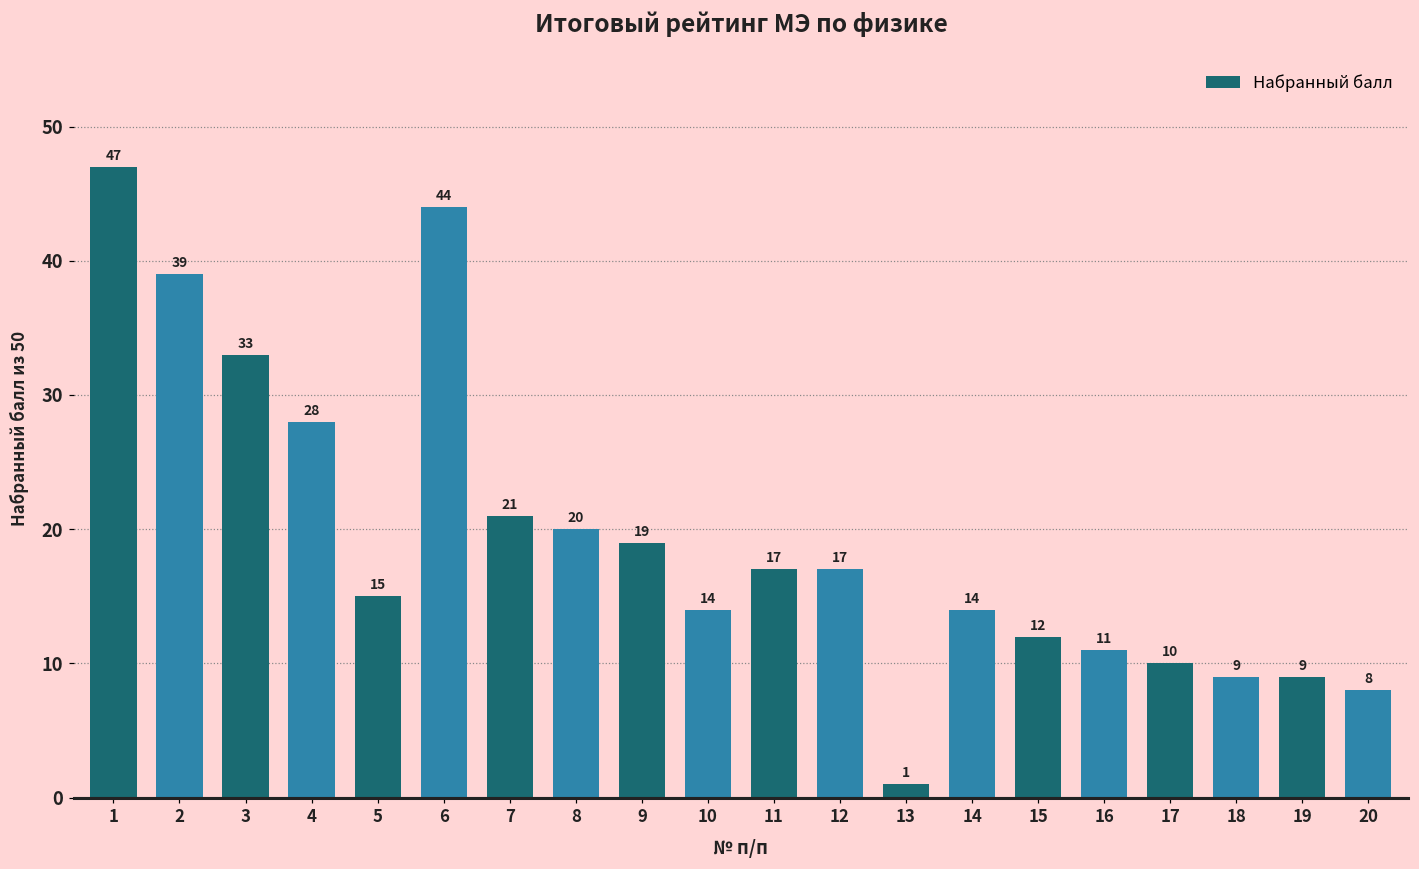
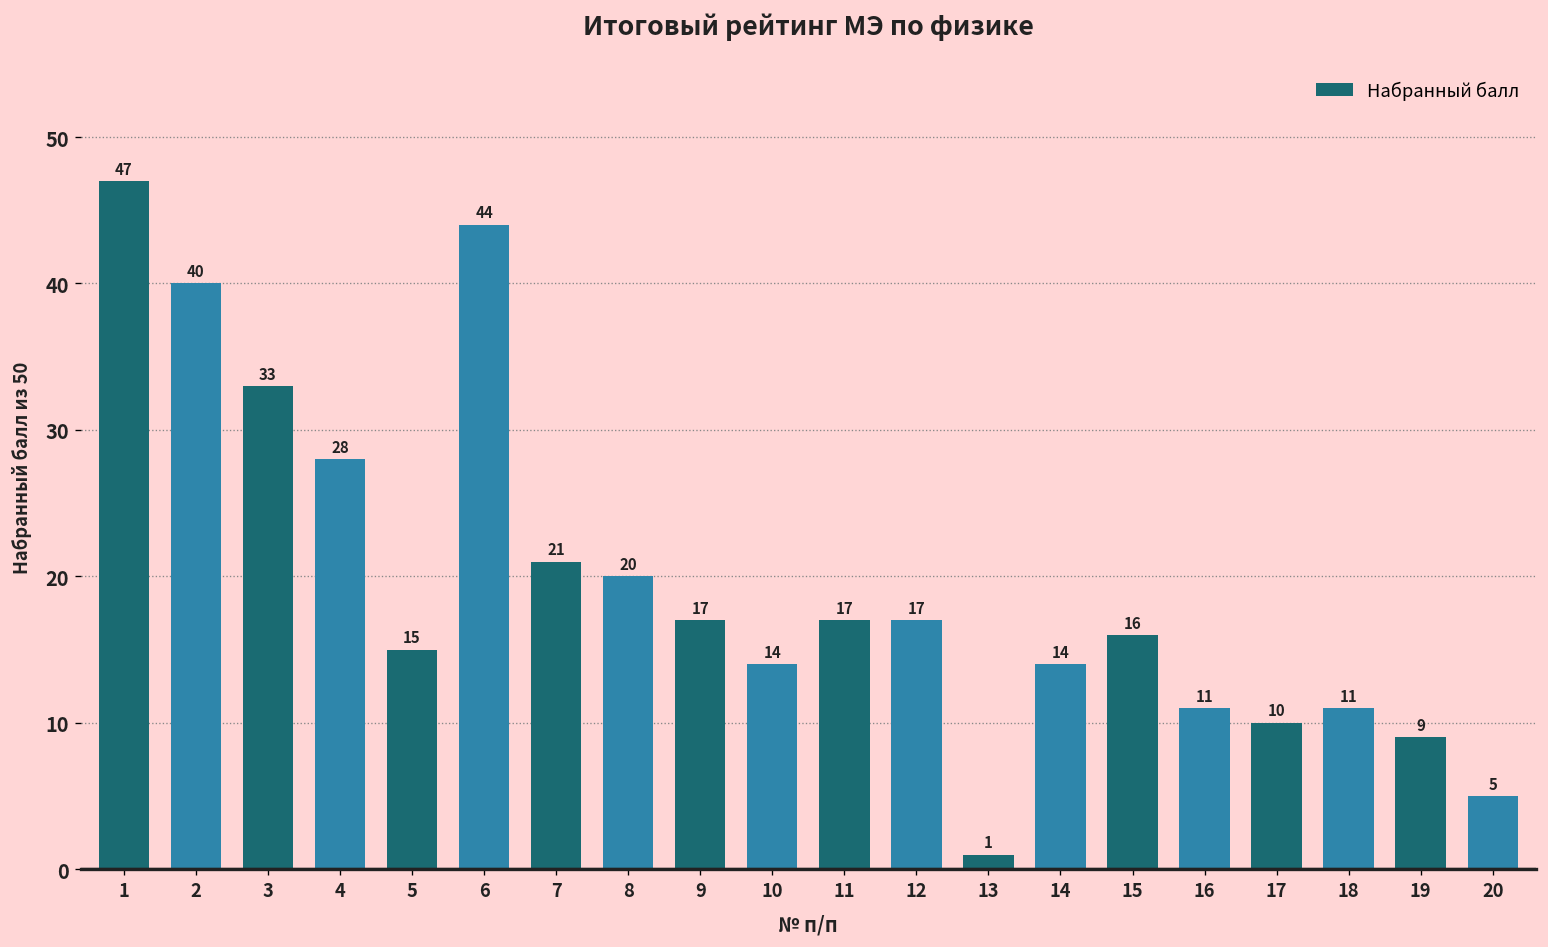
2: 39 -> 40
9: 19 -> 17
15: 12 -> 16
18: 9 -> 11
20: 8 -> 5
